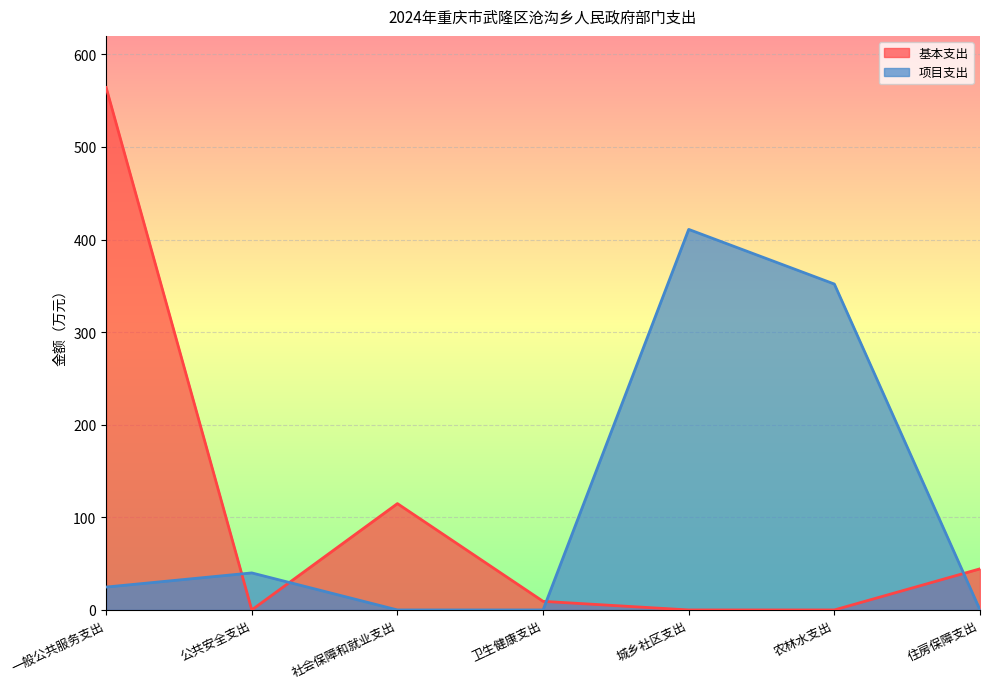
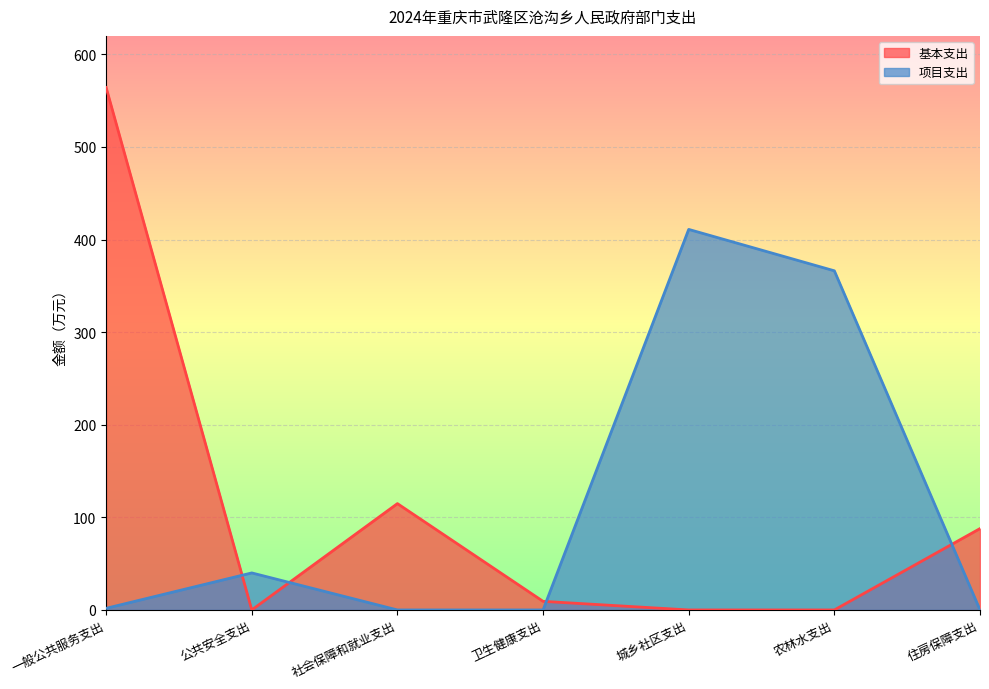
项目支出, 一般公共服务支出: 20 -> 0
项目支出, 农林水支出: 350 -> 370
基本支出, 住房保障支出: 40 -> 90
